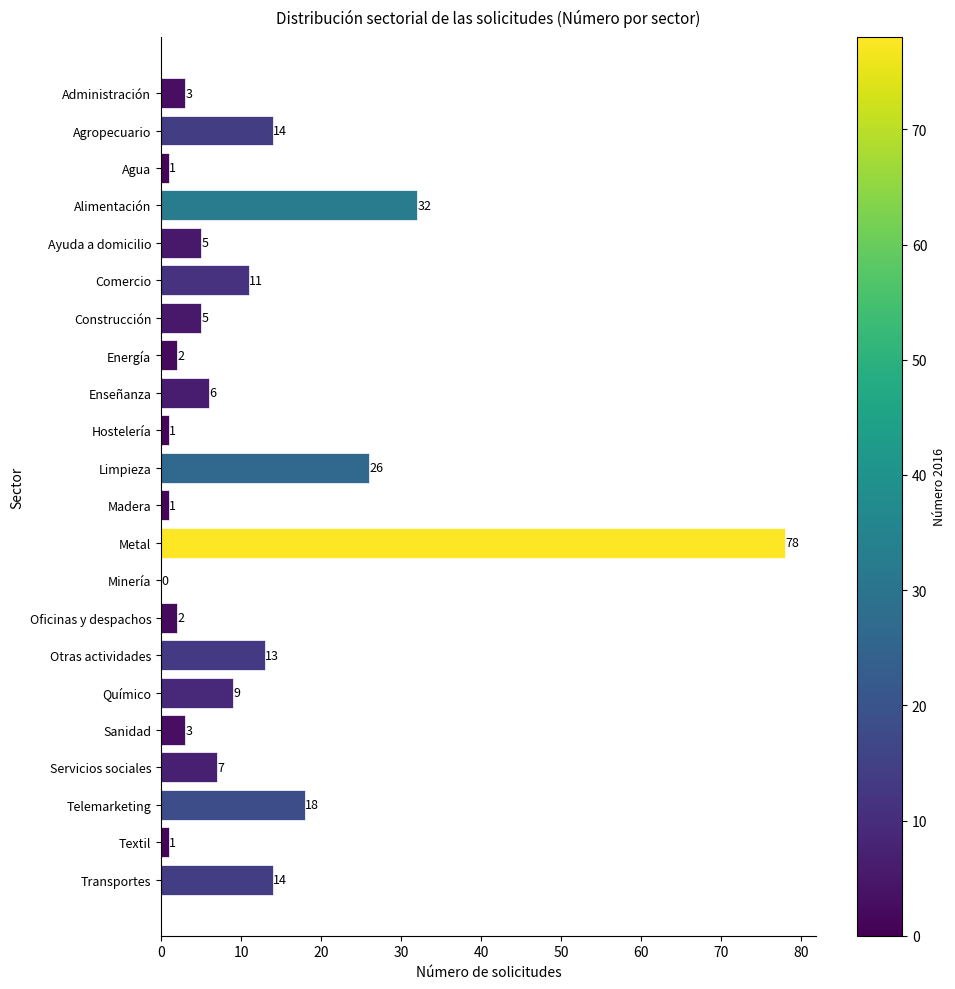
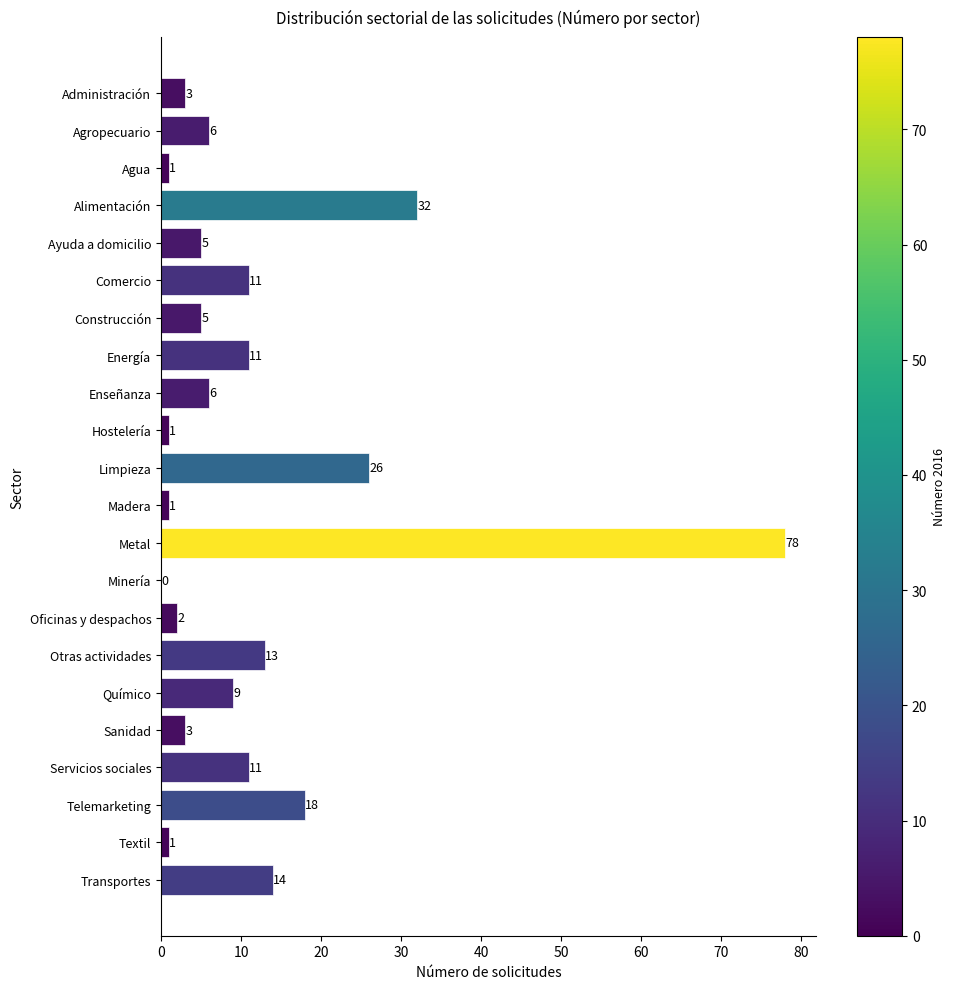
Agropecuario: 14 -> 6
Energía: 2 -> 11
Servicios sociales: 7 -> 11
